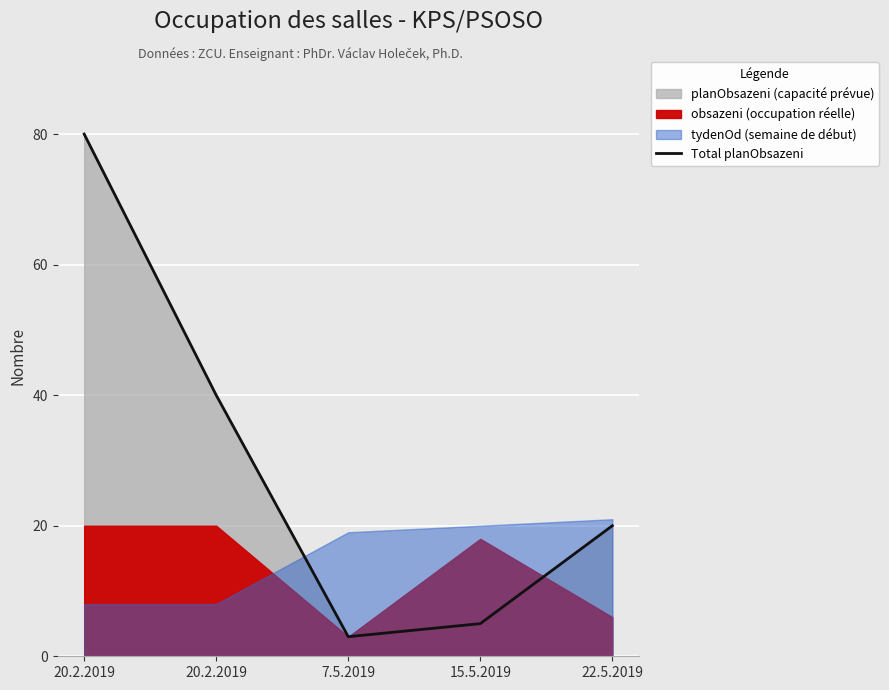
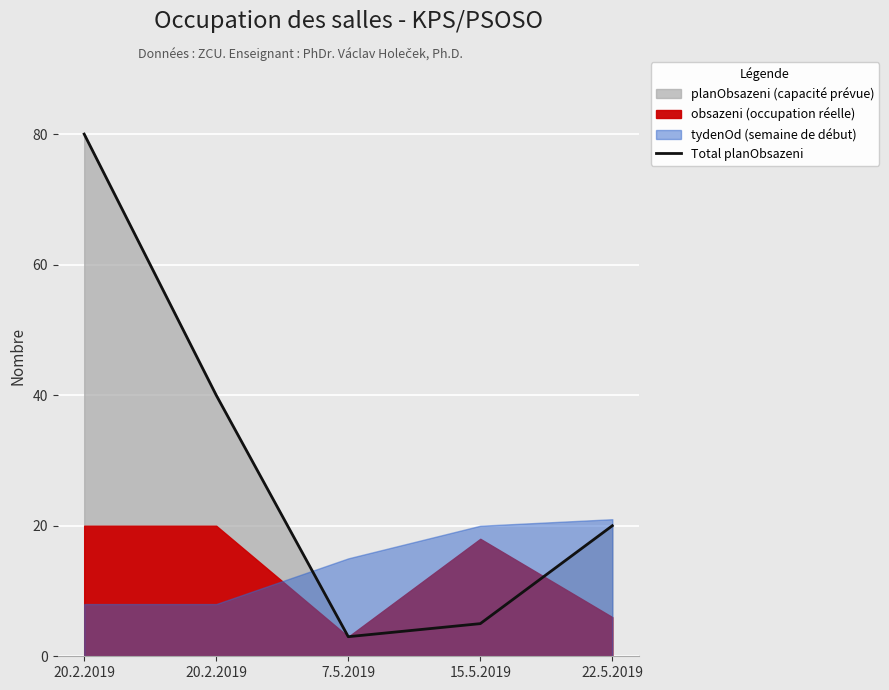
tydenOd (semaine de début), 7.5.2019: 19 -> 15
